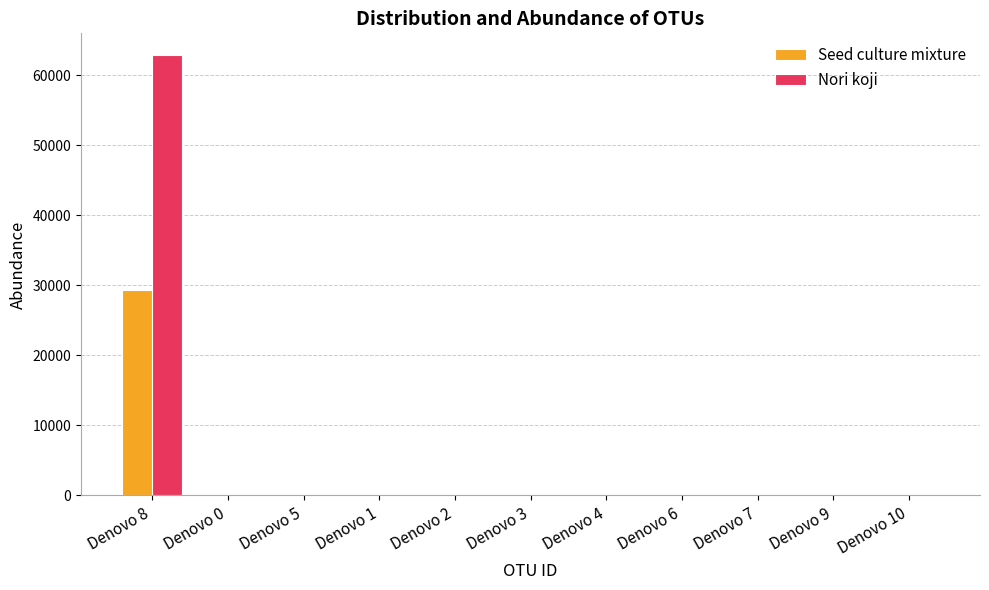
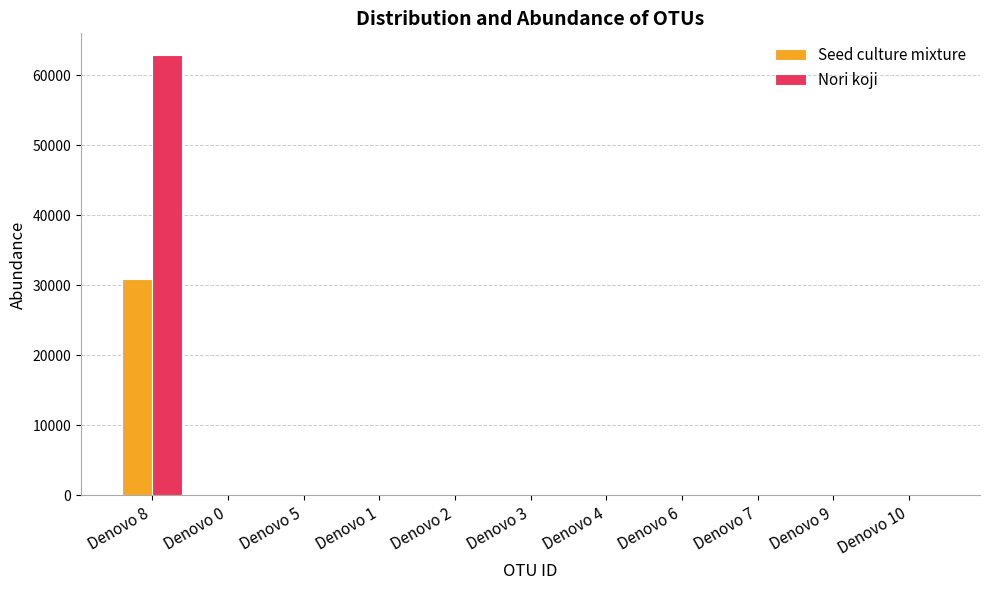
Seed culture mixture, Denovo 8: 29000 -> 31000
